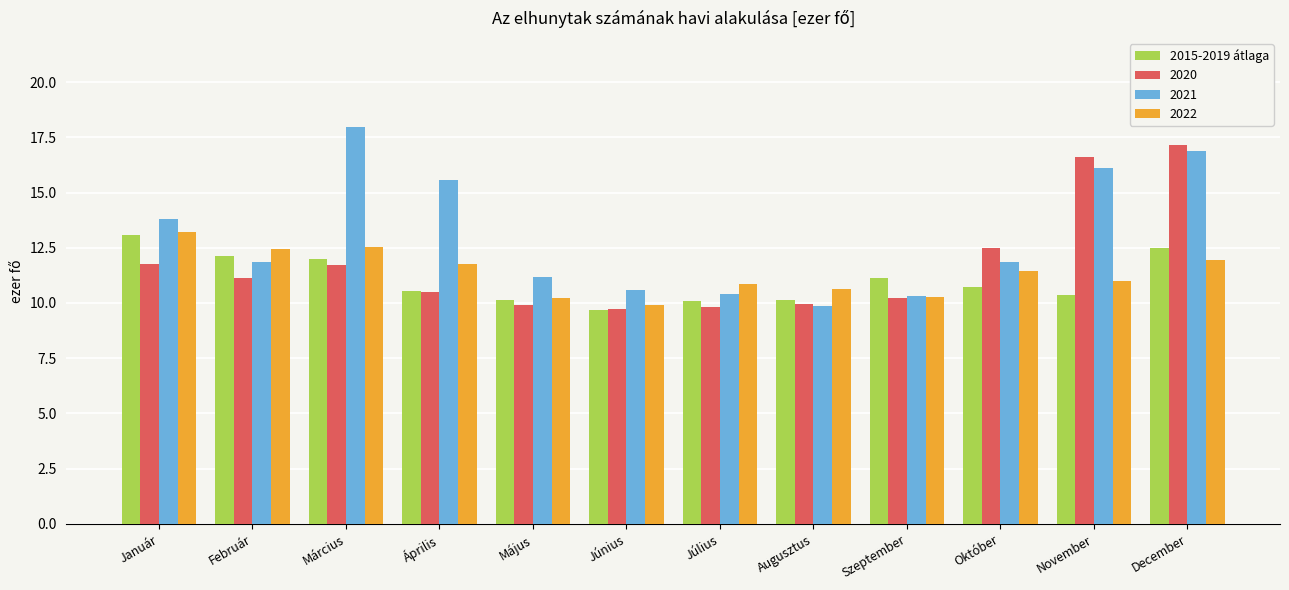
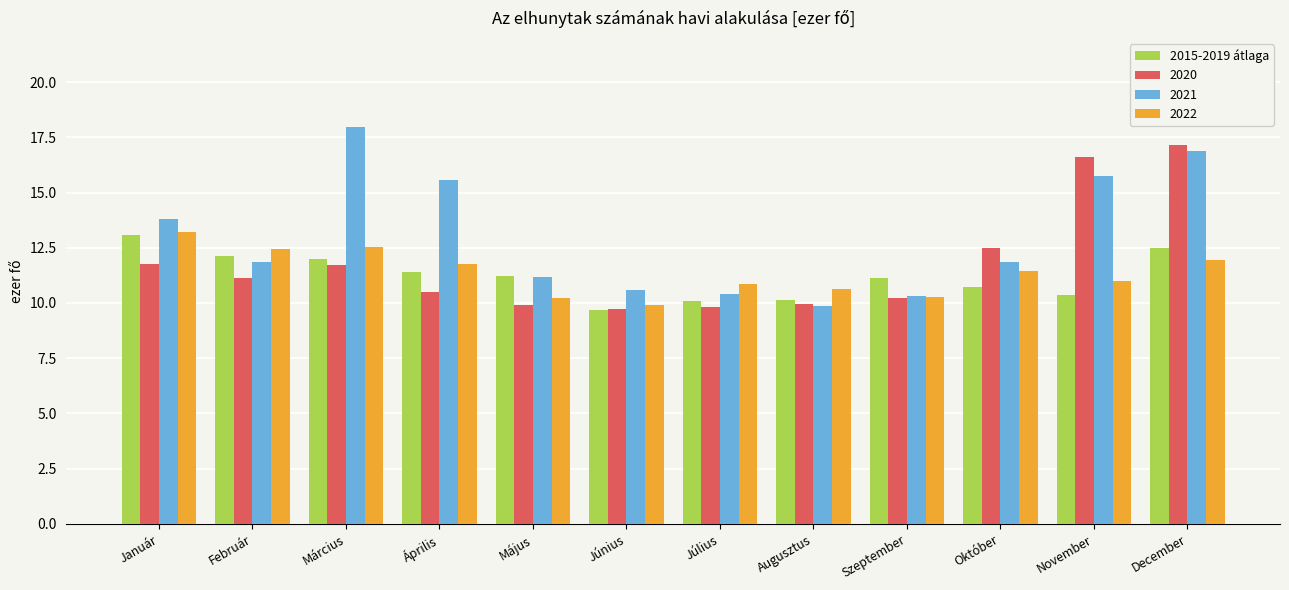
2015-2019 átlaga, Április: 10.6 -> 11.4
2015-2019 átlaga, Május: 10.2 -> 11.2
2021, November: 16.1 -> 15.7
